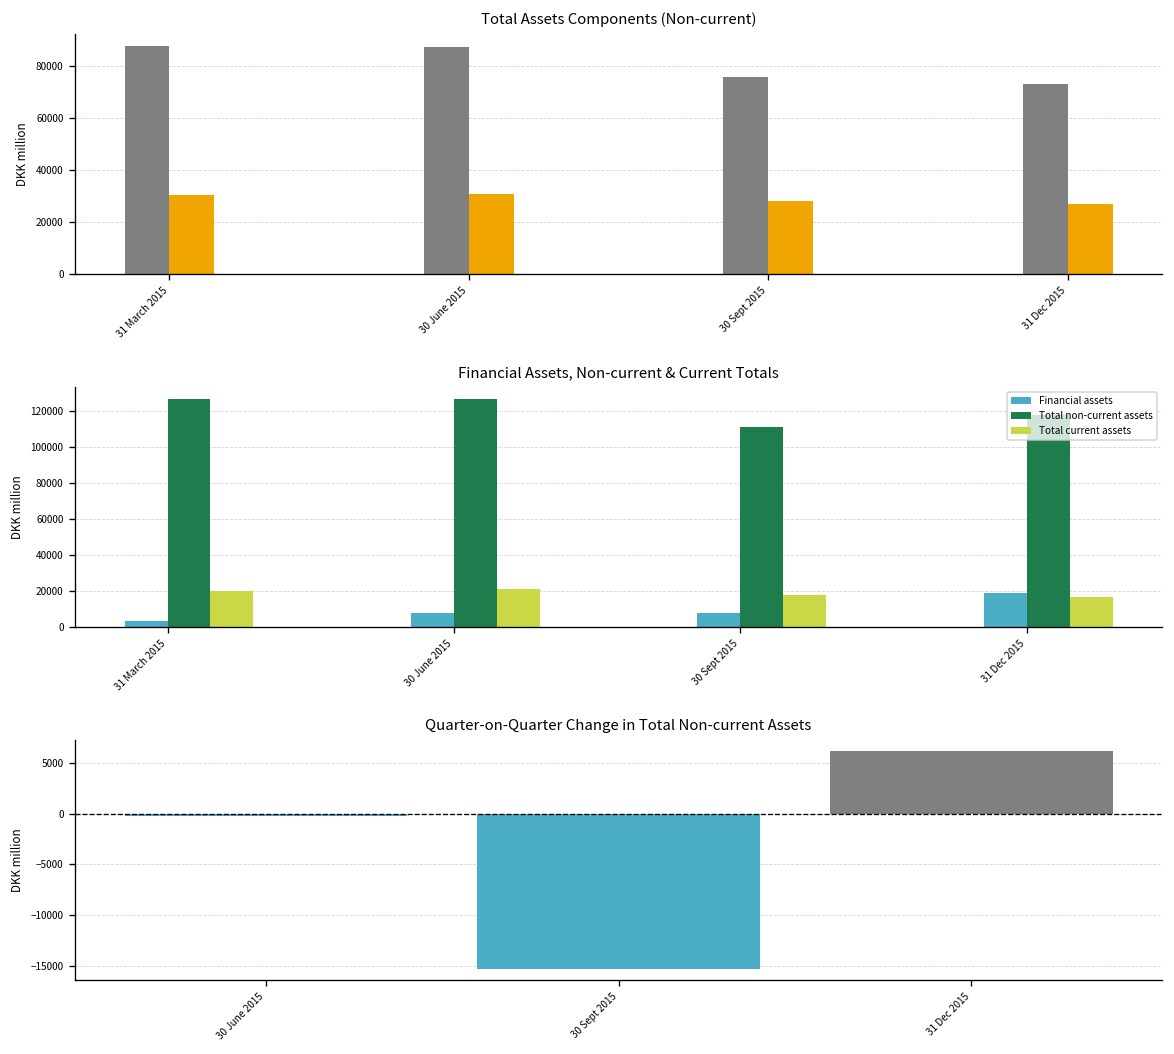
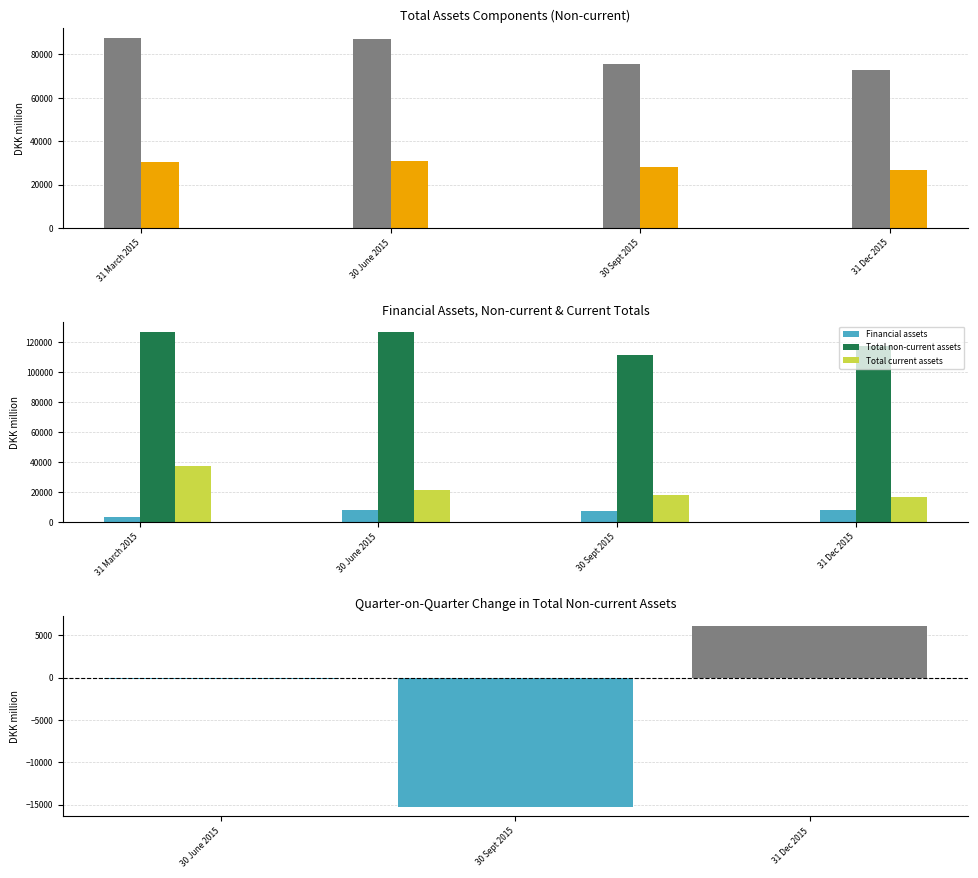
Financial Assets, Non-current & Current Totals, Total current assets, 31 March 2015: 20000 -> 37000
Financial Assets, Non-current & Current Totals, Financial assets, 31 Dec 2015: 19000 -> 8000
